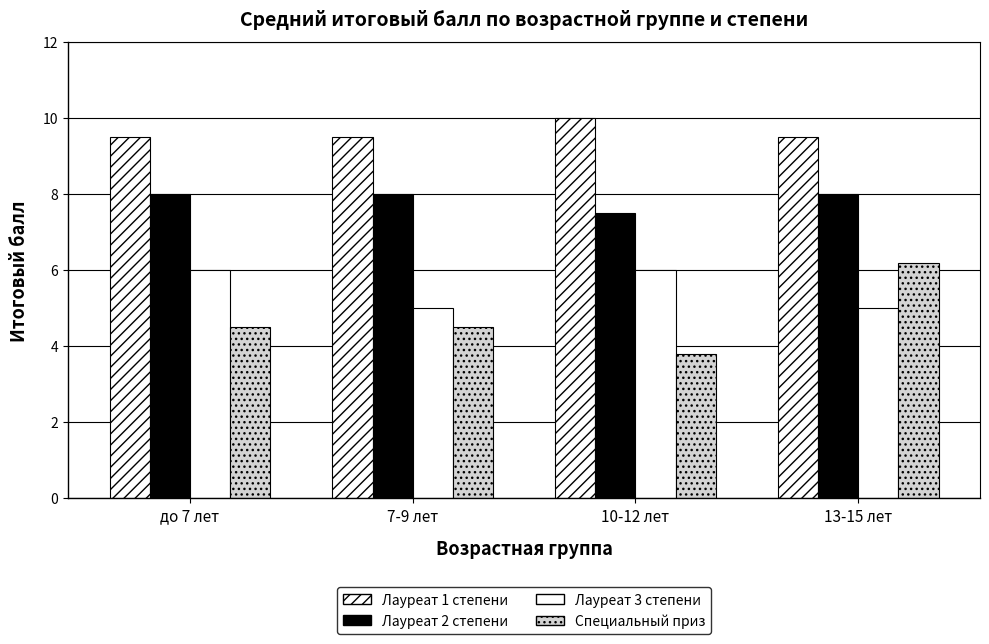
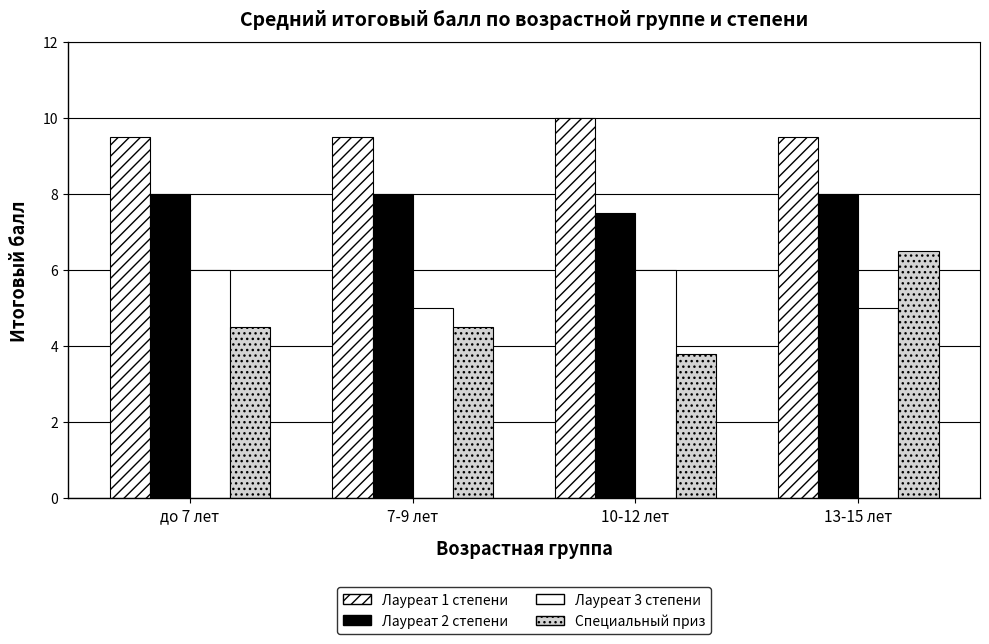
Специальный приз, 13-15 лет: 6.2 -> 6.5
